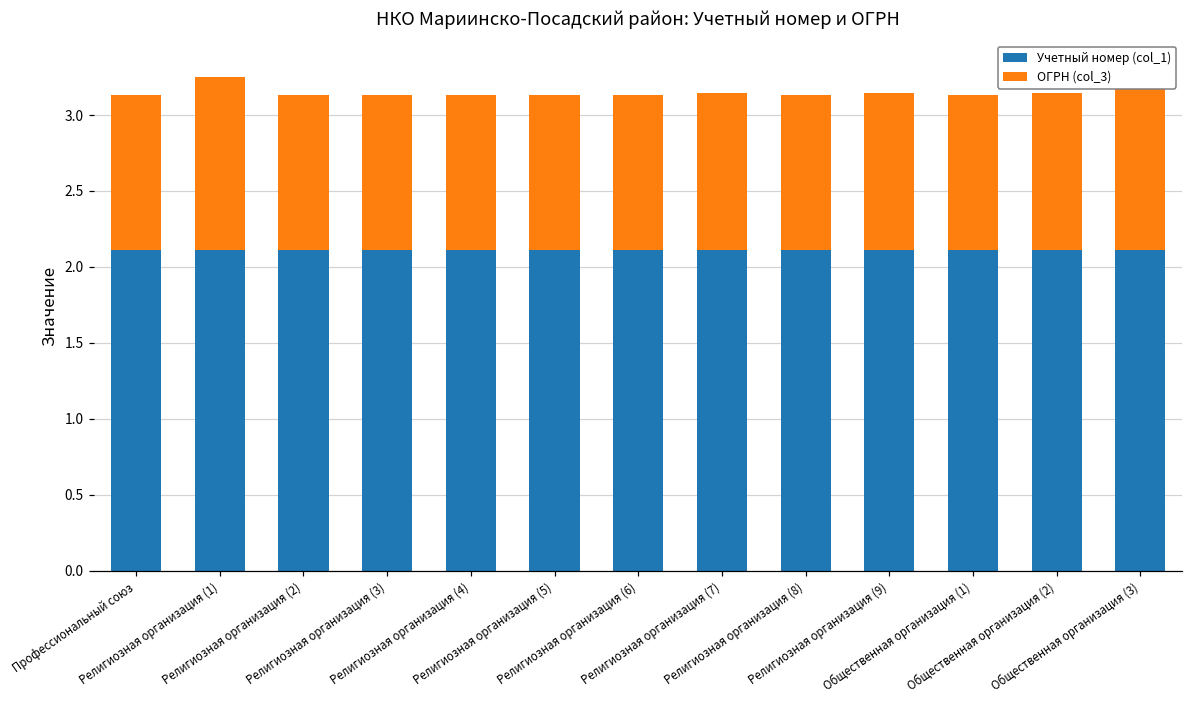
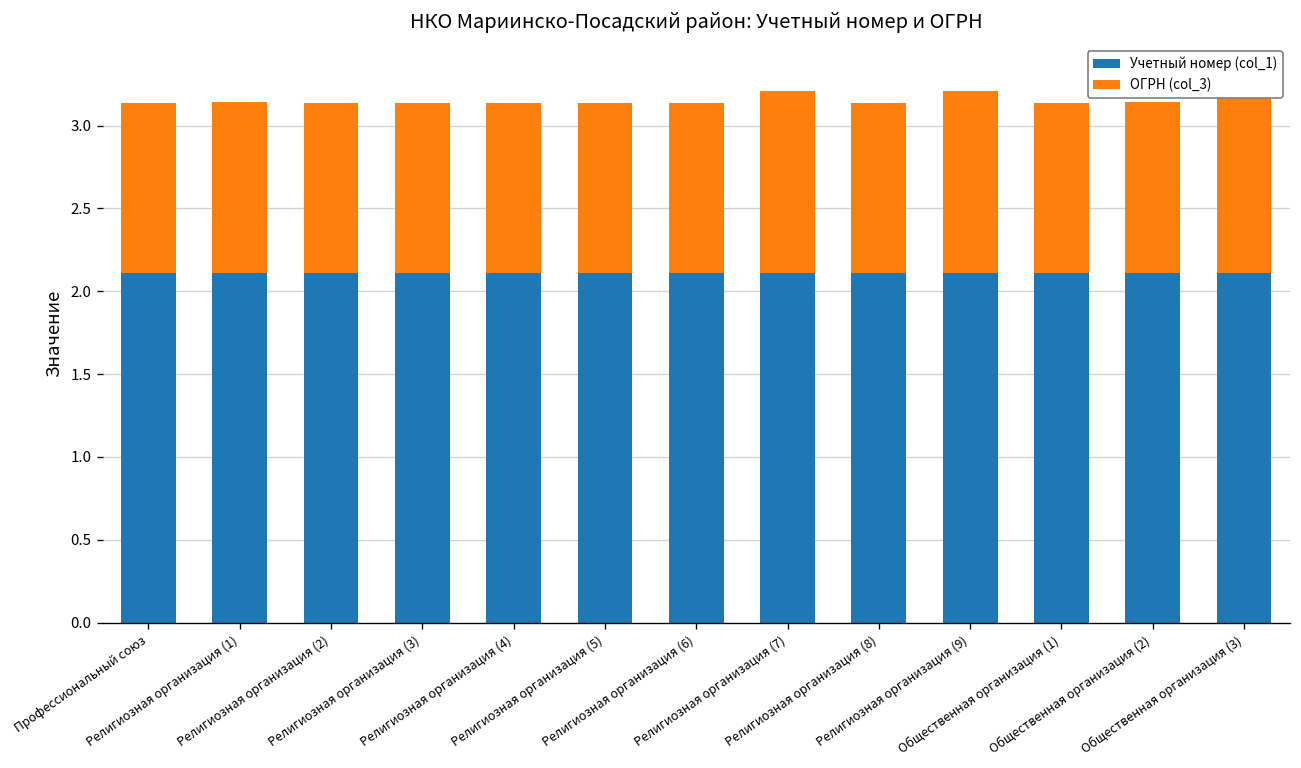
ОГРН (col_3), Религиозная организация (1): 1.14 -> 1.03
ОГРН (col_3), Религиозная организация (7): 1.03 -> 1.10
ОГРН (col_3), Религиозная организация (9): 1.03 -> 1.10
